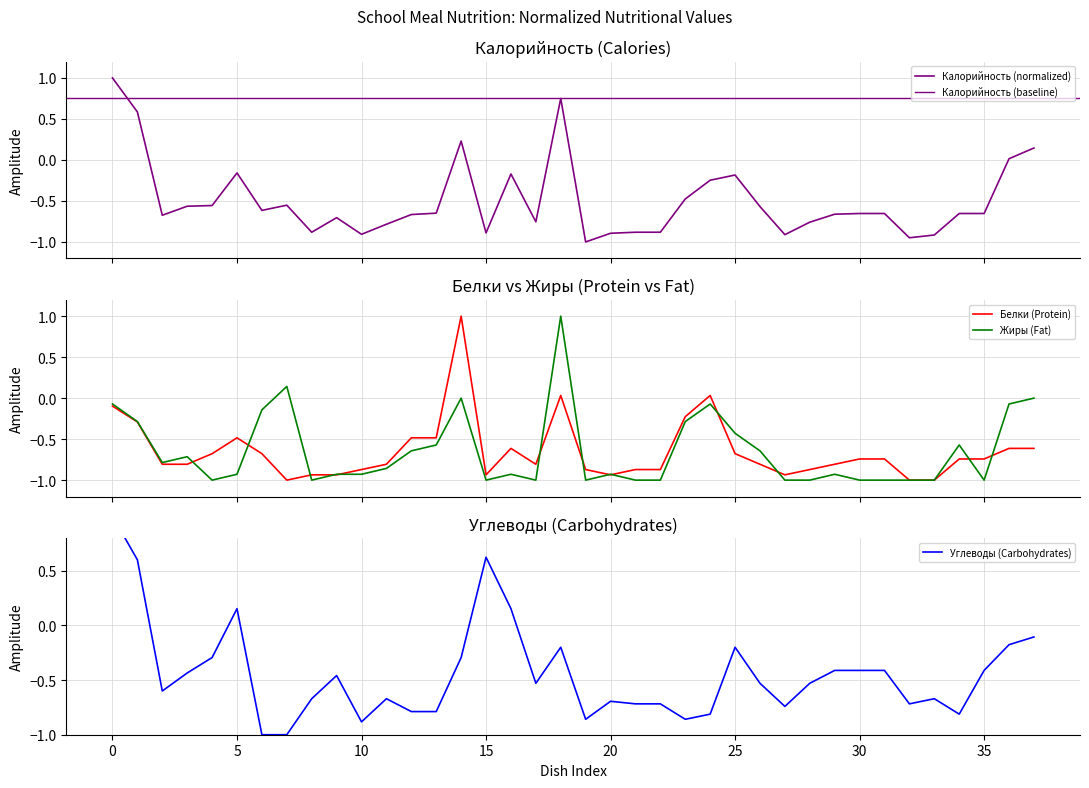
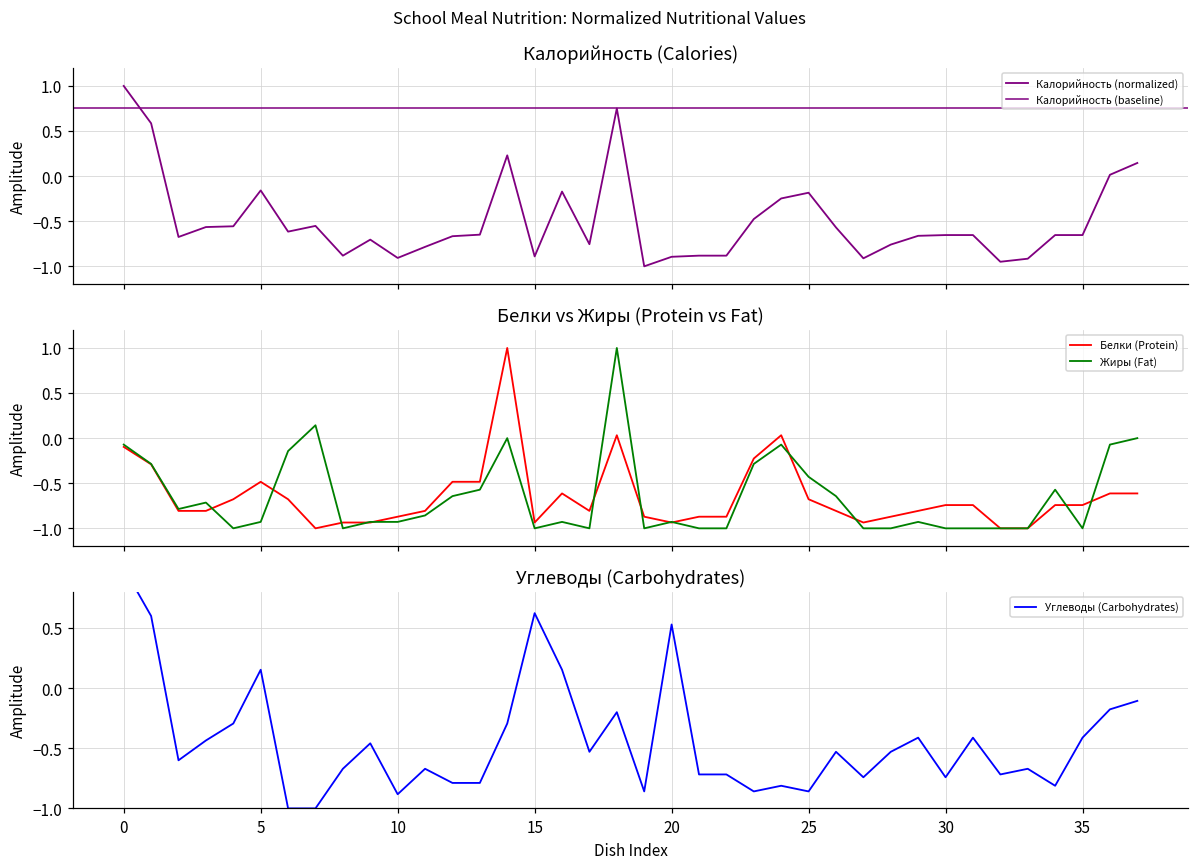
Углеводы (Carbohydrates), 20: -0.69 -> 0.53
Углеводы (Carbohydrates), 25: -0.20 -> -0.86
Углеводы (Carbohydrates), 30: -0.41 -> -0.74
